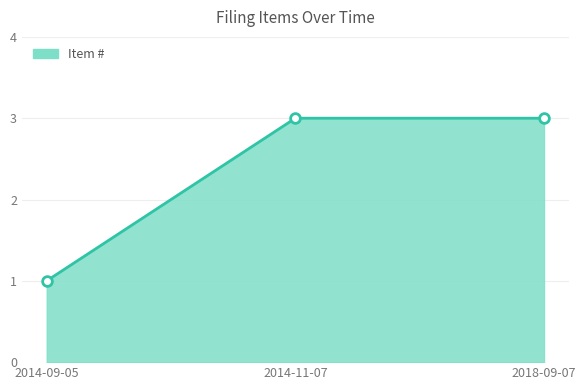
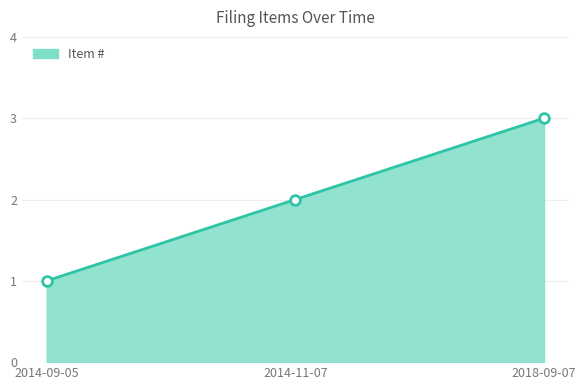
2014-11-07: 3 -> 2
